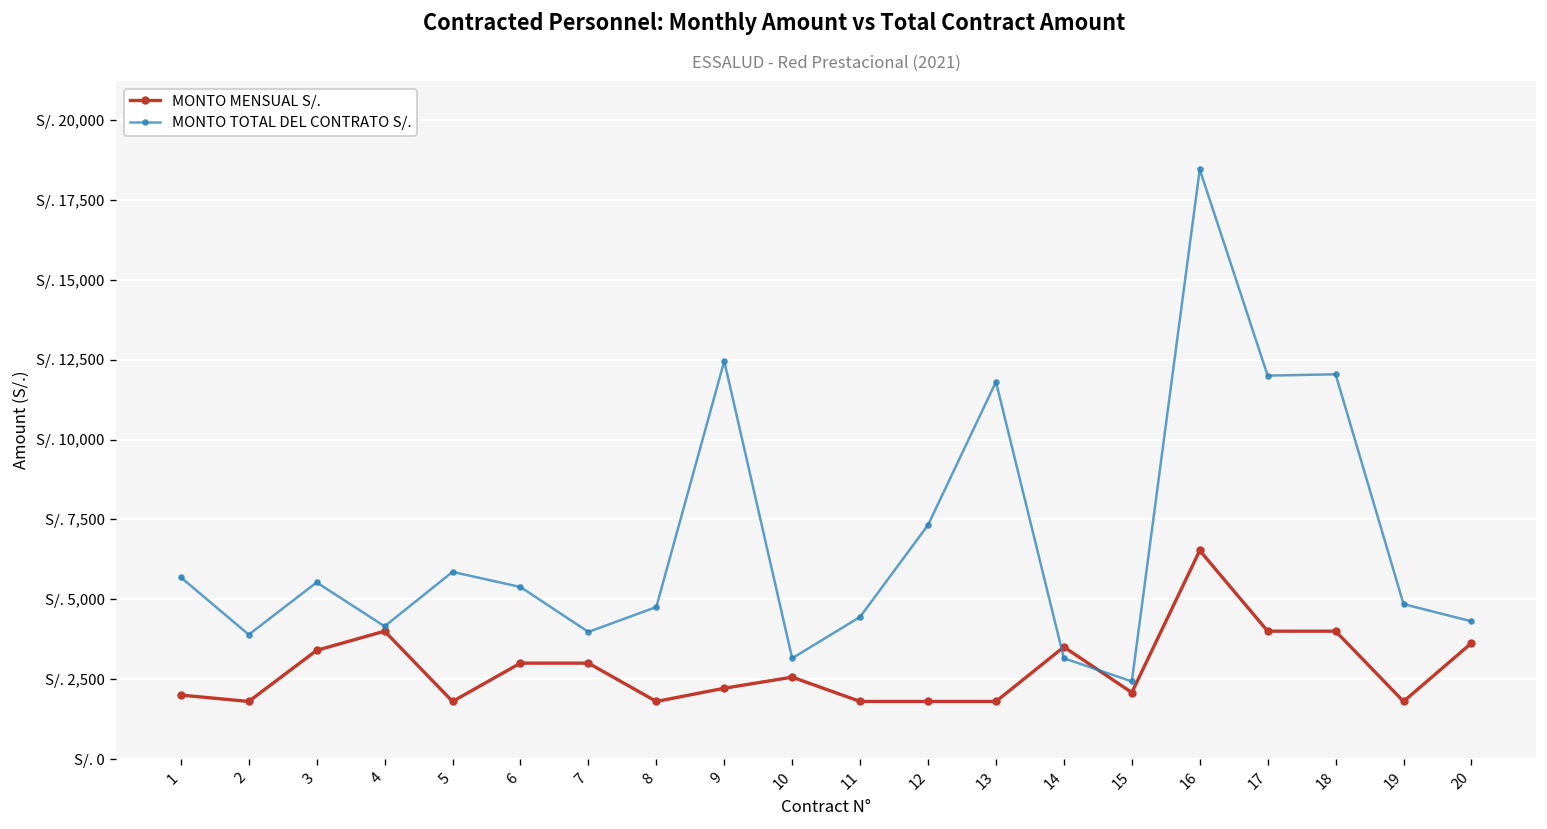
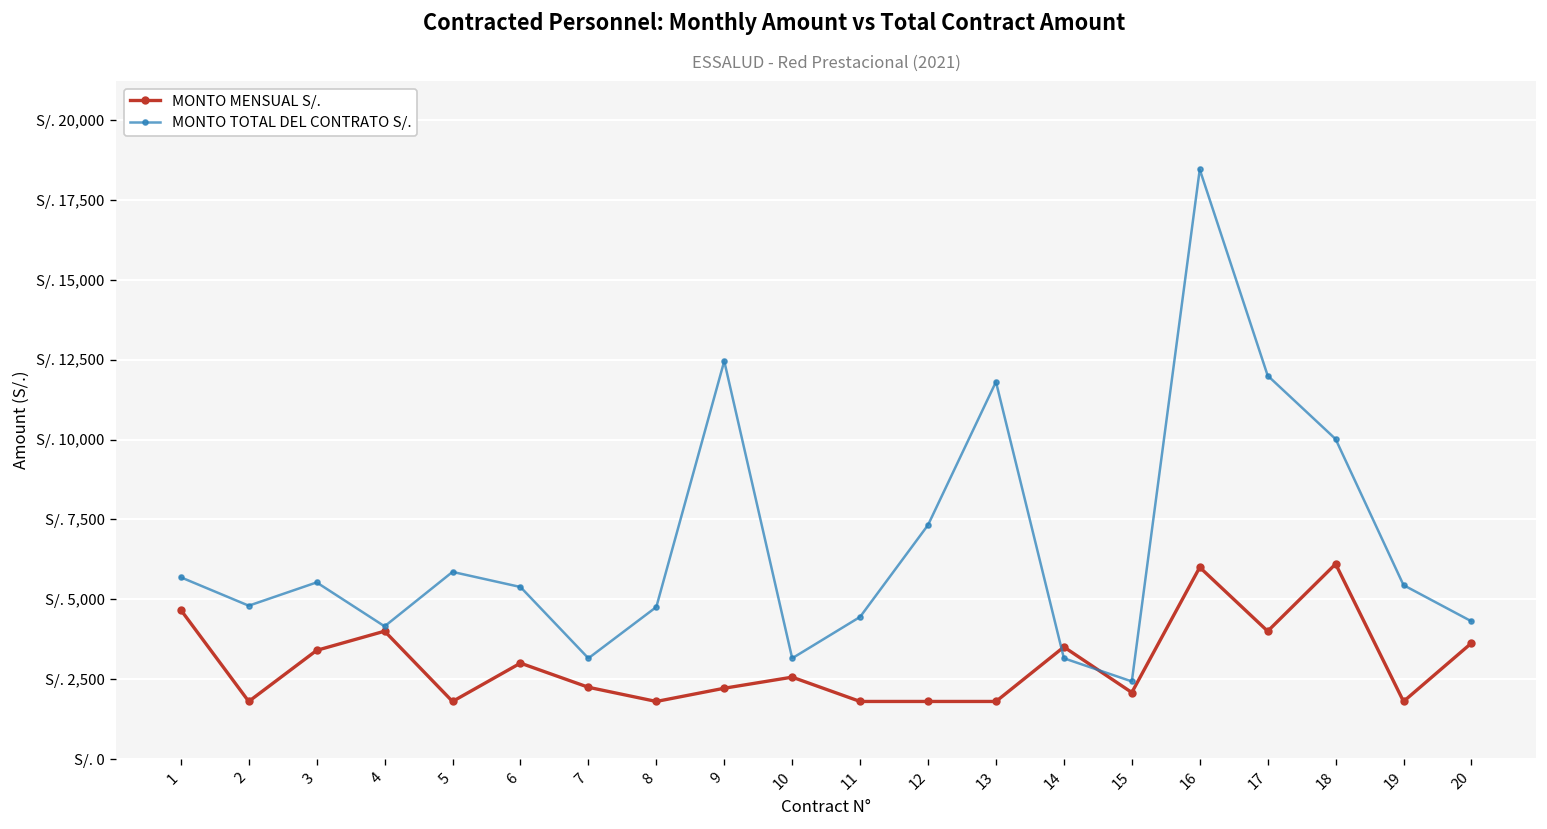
MONTO MENSUAL S/., 1: S/. 2,000 -> S/. 4,700
MONTO TOTAL DEL CONTRATO S/., 2: S/. 3,900 -> S/. 4,800
MONTO MENSUAL S/., 7: S/. 3,000 -> S/. 2,200
MONTO TOTAL DEL CONTRATO S/., 7: S/. 4,000 -> S/. 3,200
MONTO MENSUAL S/., 16: S/. 6,500 -> S/. 6,000
MONTO MENSUAL S/., 18: S/. 4,000 -> S/. 6,100
MONTO TOTAL DEL CONTRATO S/., 18: S/. 12,000 -> S/. 10,000
MONTO TOTAL DEL CONTRATO S/., 19: S/. 4,800 -> S/. 5,400
